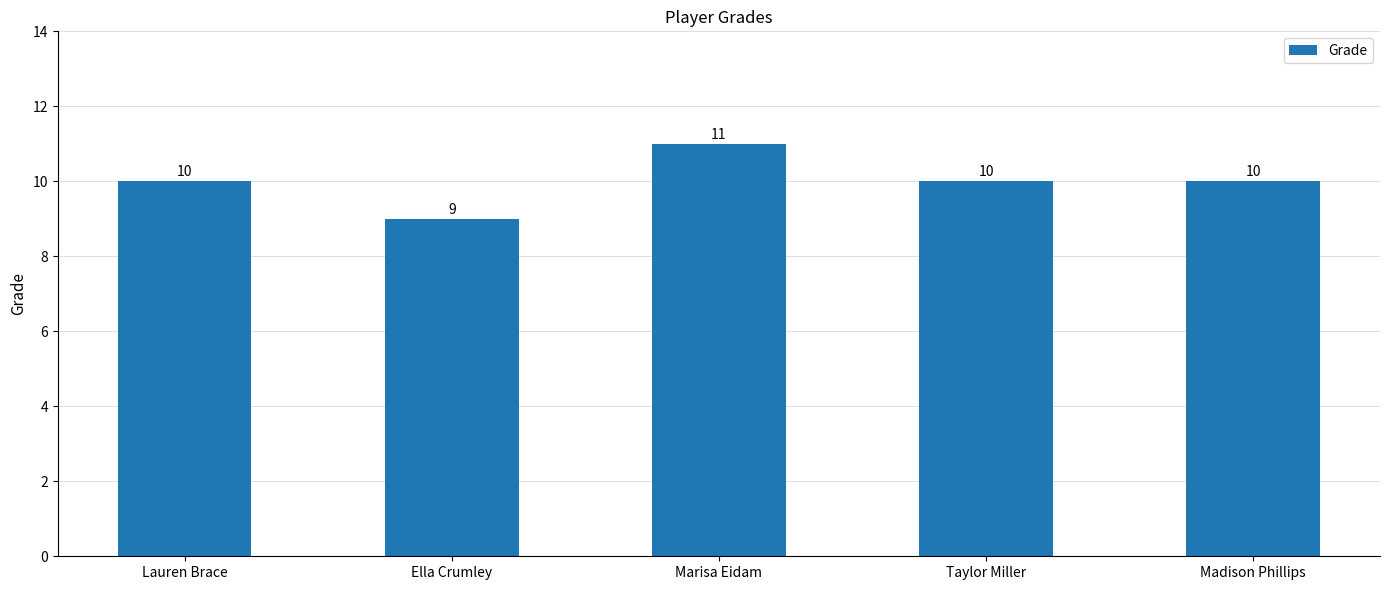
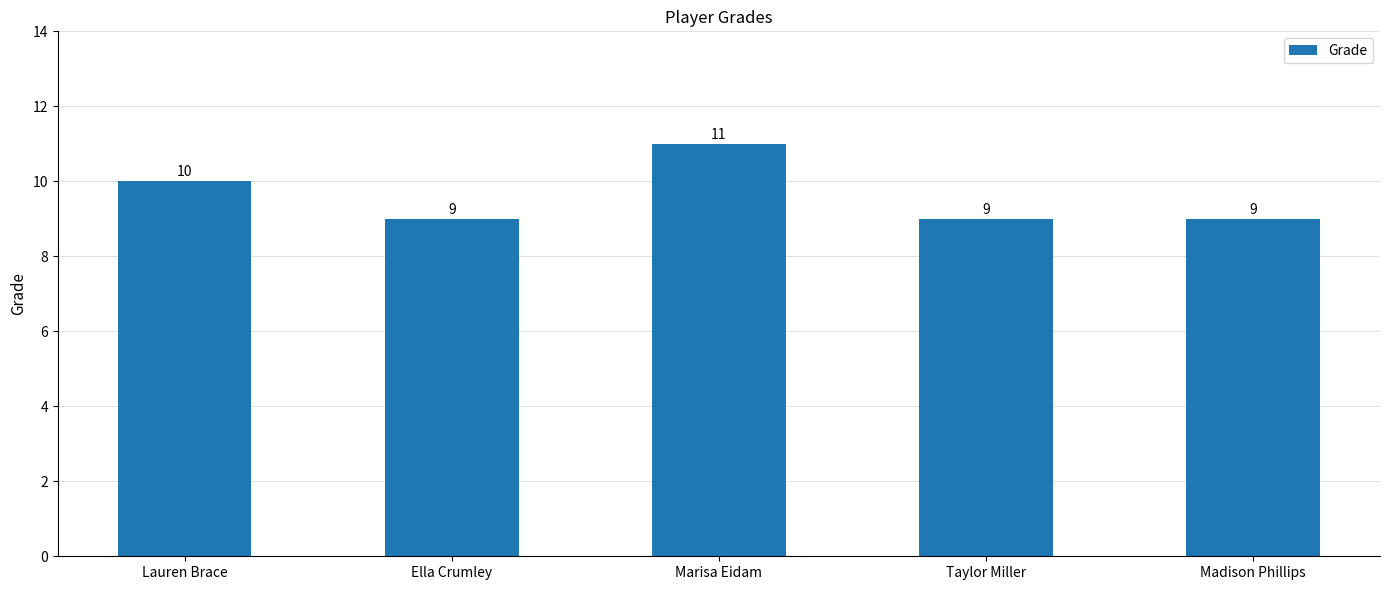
Taylor Miller: 10 -> 9
Madison Phillips: 10 -> 9
